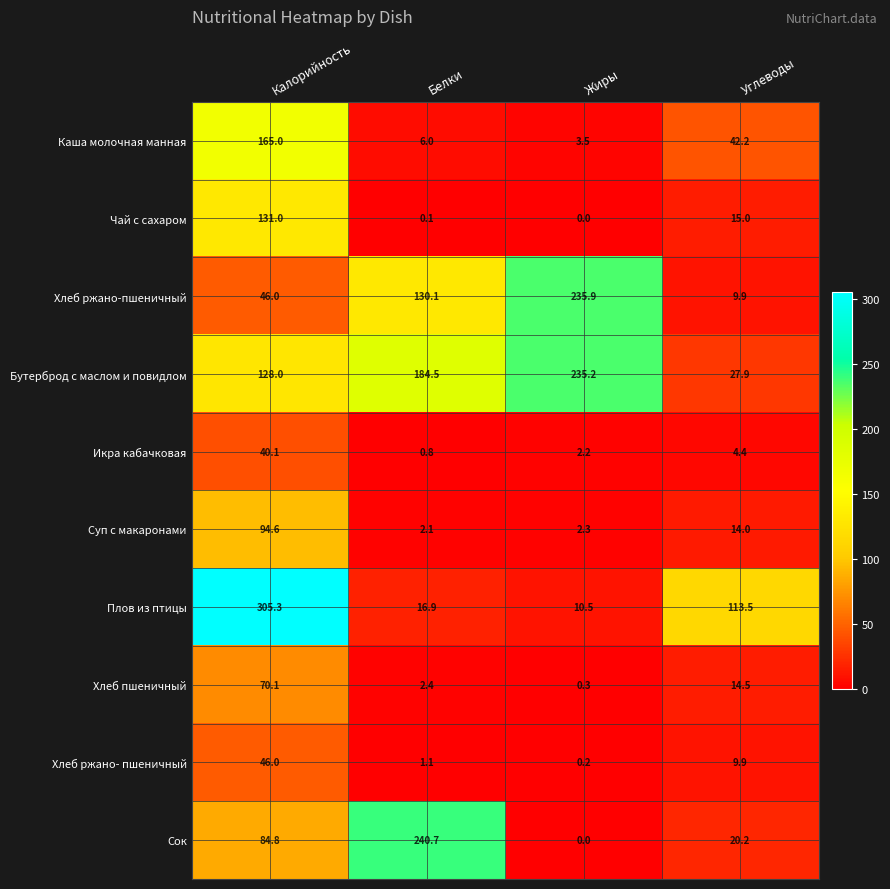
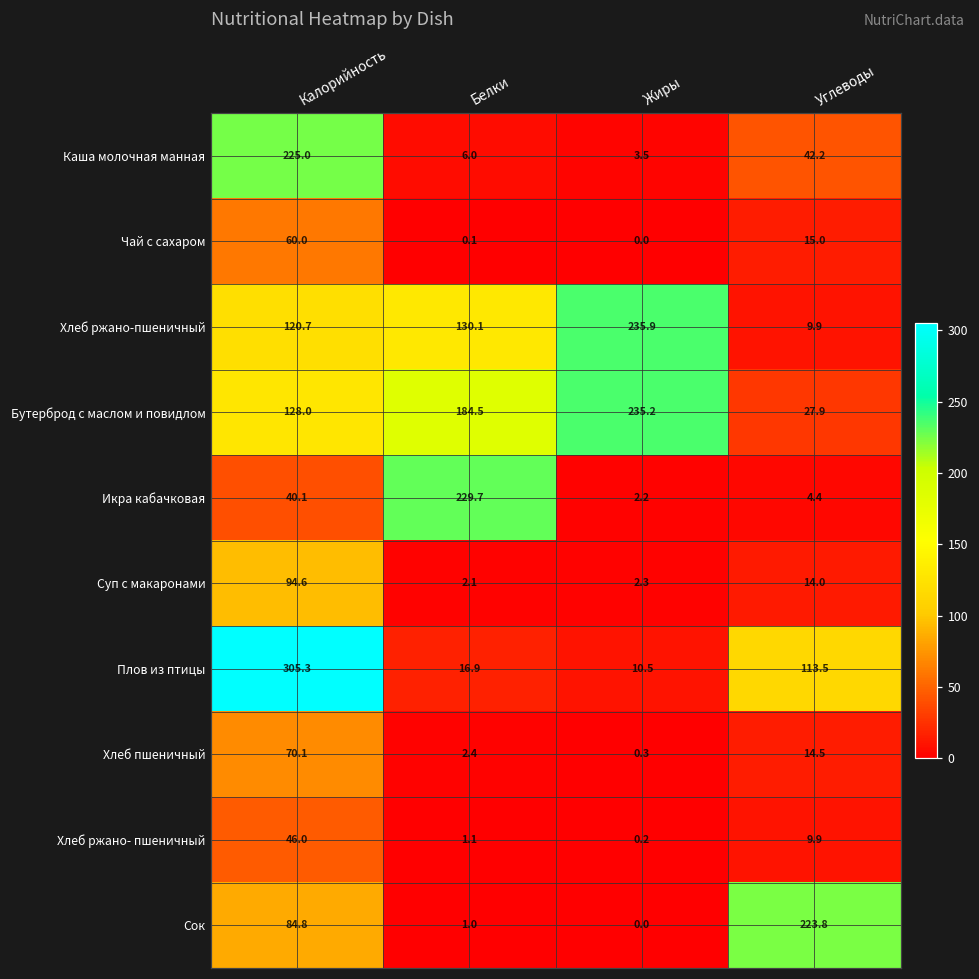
Каша молочная манная, Калорийность: 165.0 -> 225.0
Чай с сахаром, Калорийность: 131.0 -> 60.0
Хлеб ржано-пшеничный, Калорийность: 46.0 -> 120.7
Икра кабачковая, Белки: 0.8 -> 229.7
Сок, Белки: 240.7 -> 1.0
Сок, Углеводы: 20.2 -> 223.8
